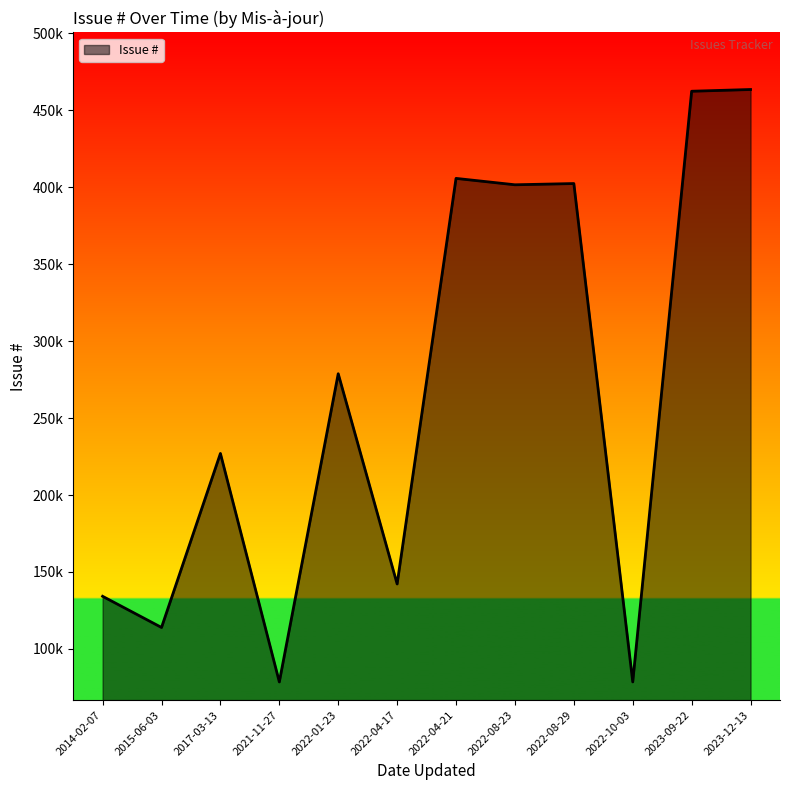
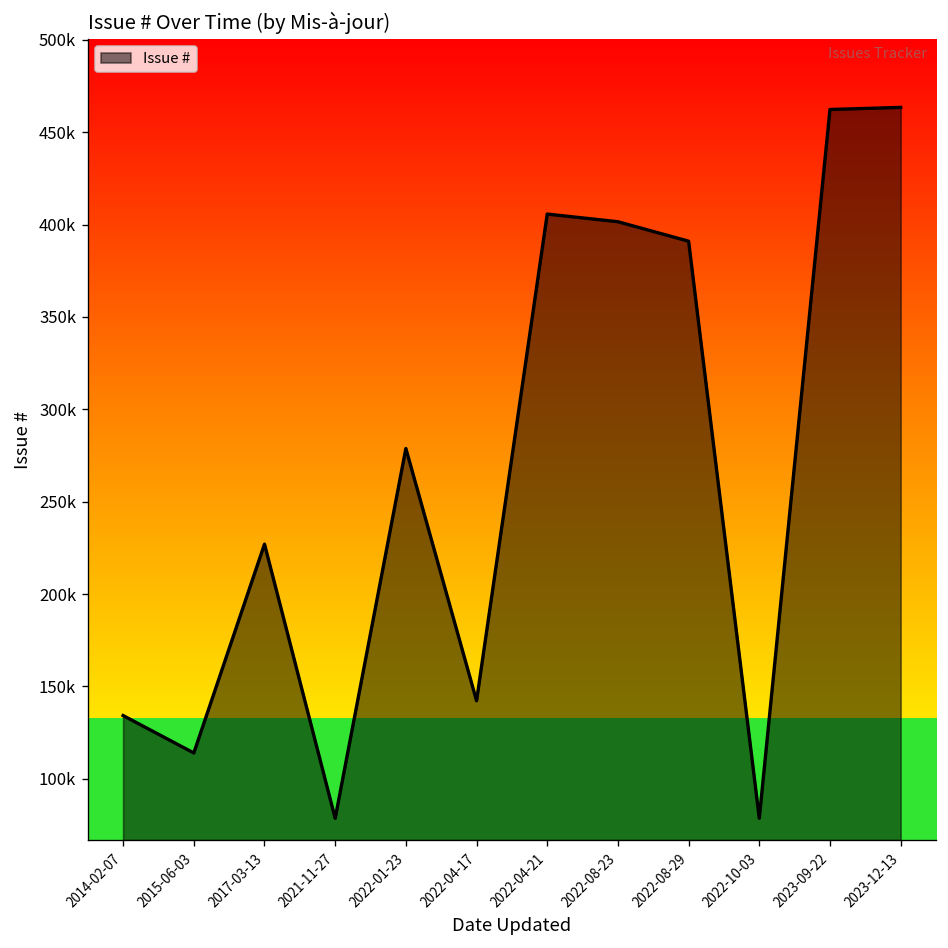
2022-08-29: 402000 -> 391000
